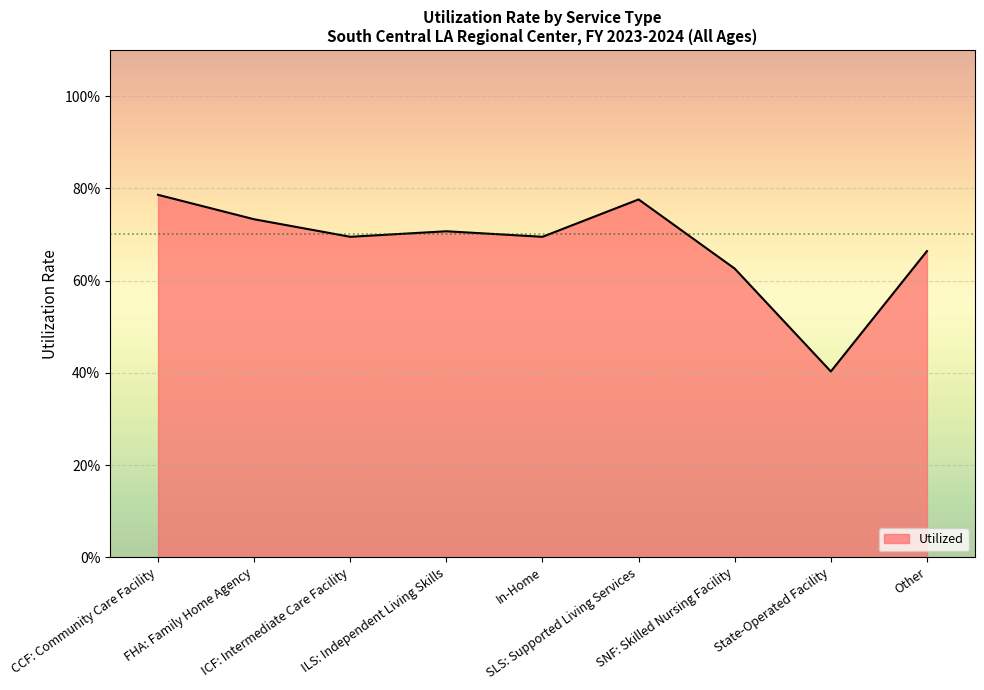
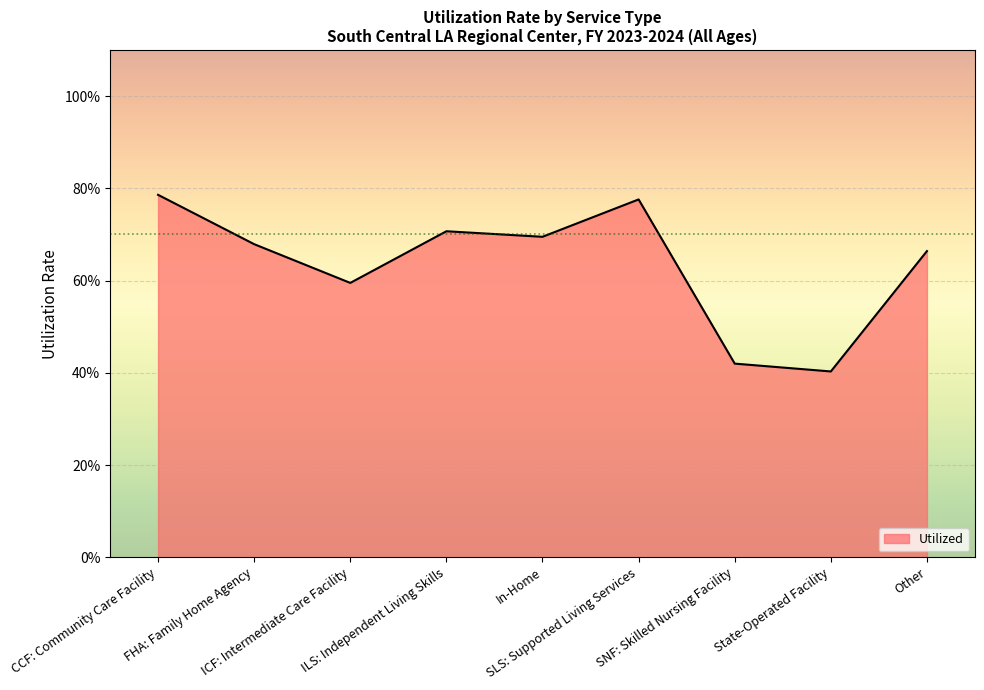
FHA: Family Home Agency: 73% -> 68%
ICF: Intermediate Care Facility: 70% -> 60%
SNF: Skilled Nursing Facility: 63% -> 42%
